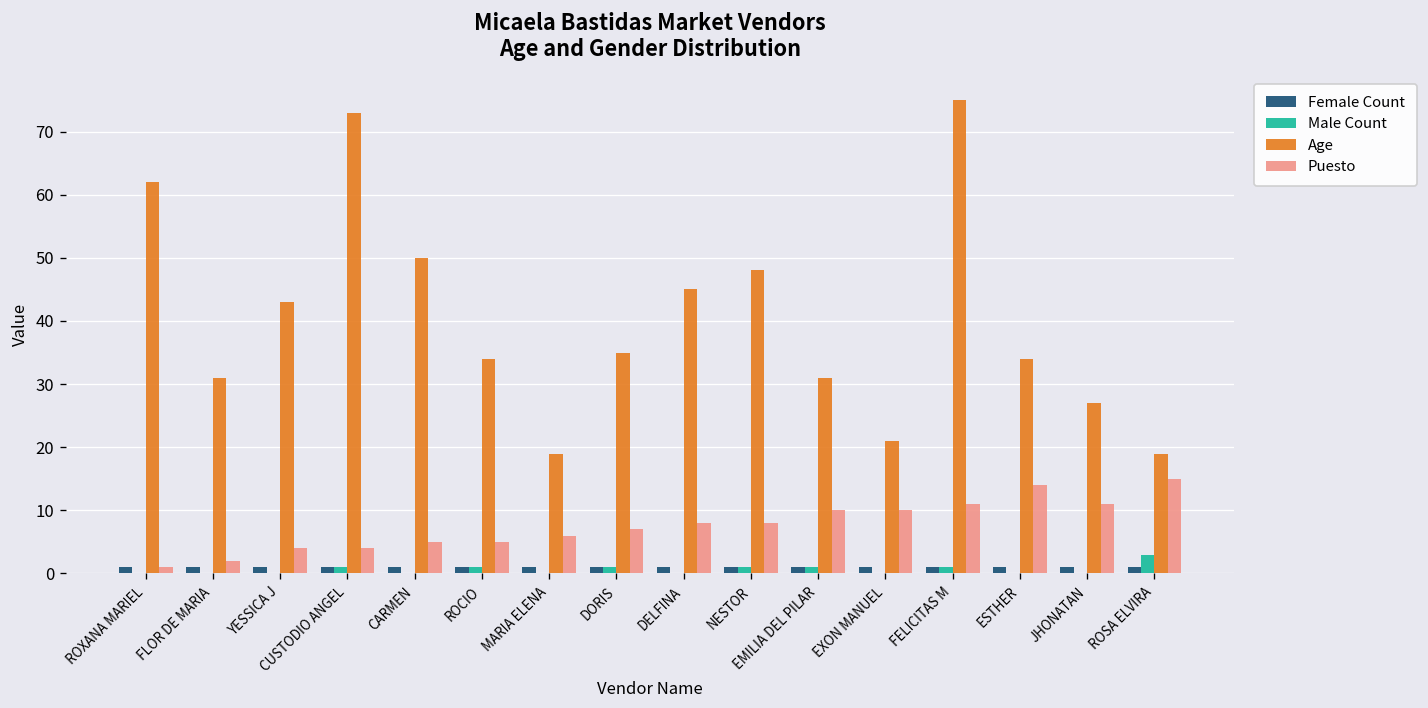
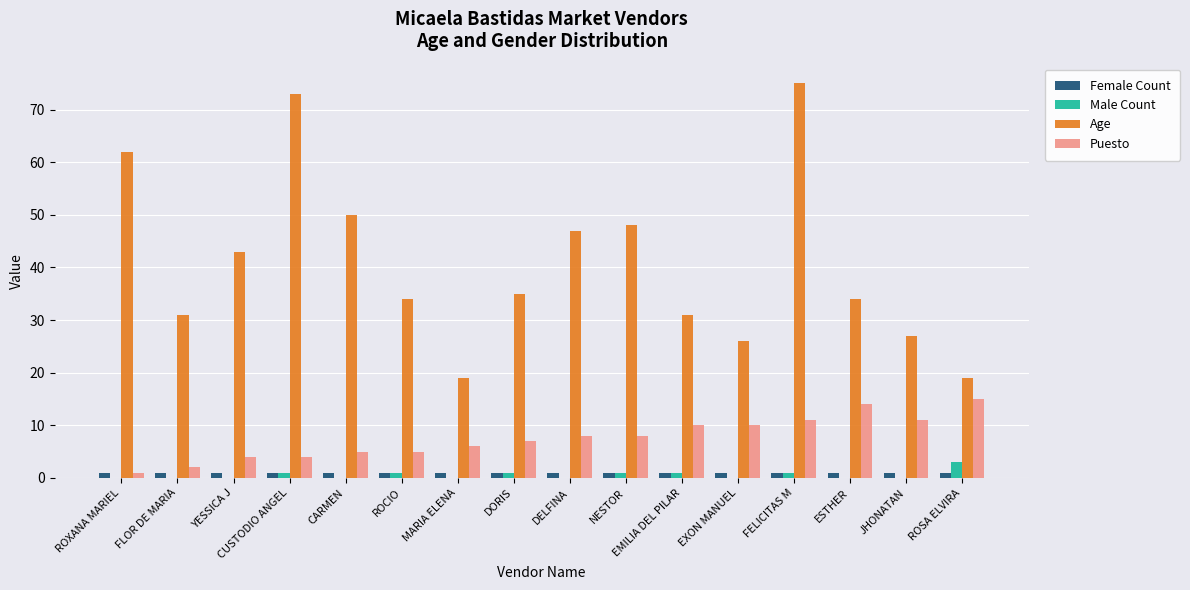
Age, DELFINA: 45 -> 47
Age, EXON MANUEL: 21 -> 26
